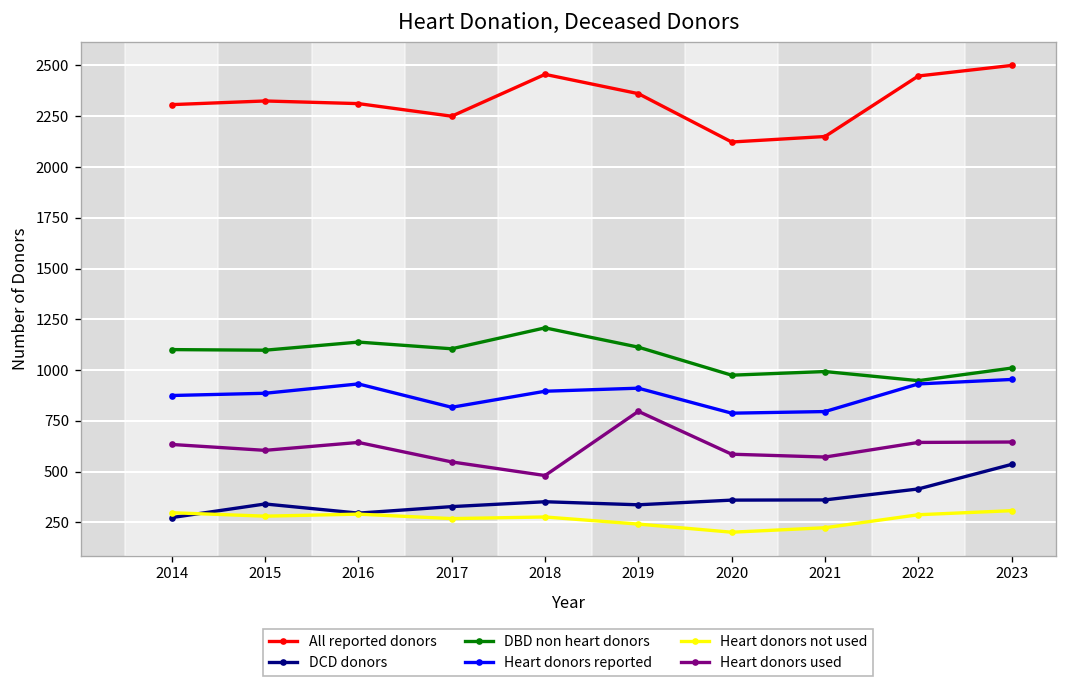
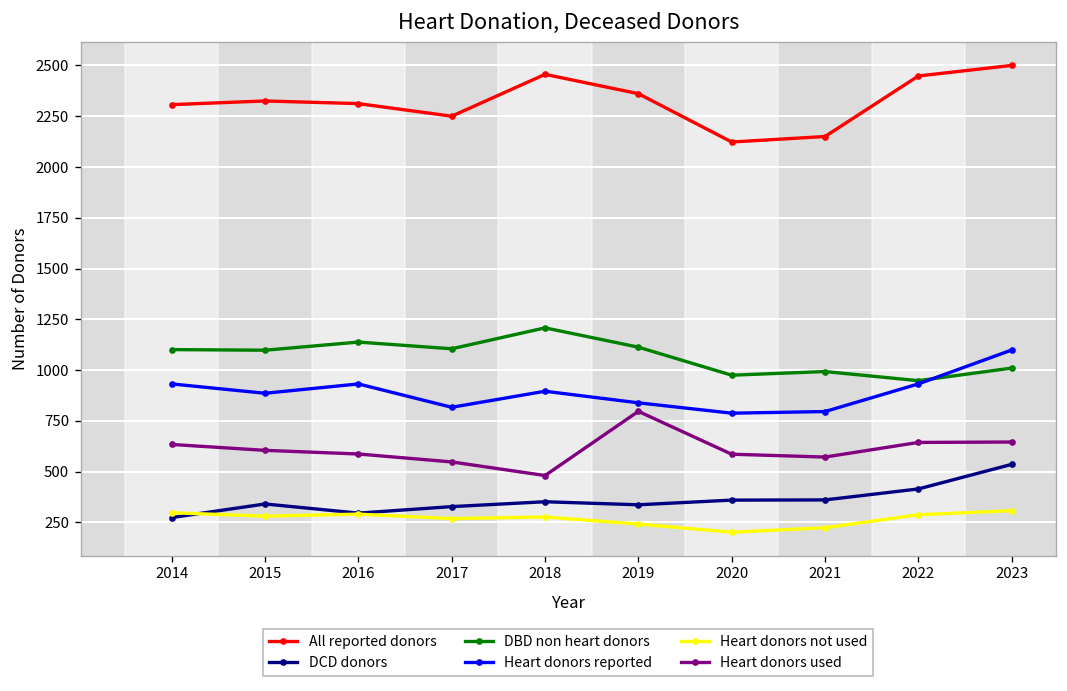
Heart donors reported, 2014: 880 -> 930
Heart donors used, 2016: 640 -> 590
Heart donors reported, 2019: 910 -> 840
Heart donors reported, 2023: 950 -> 1100
